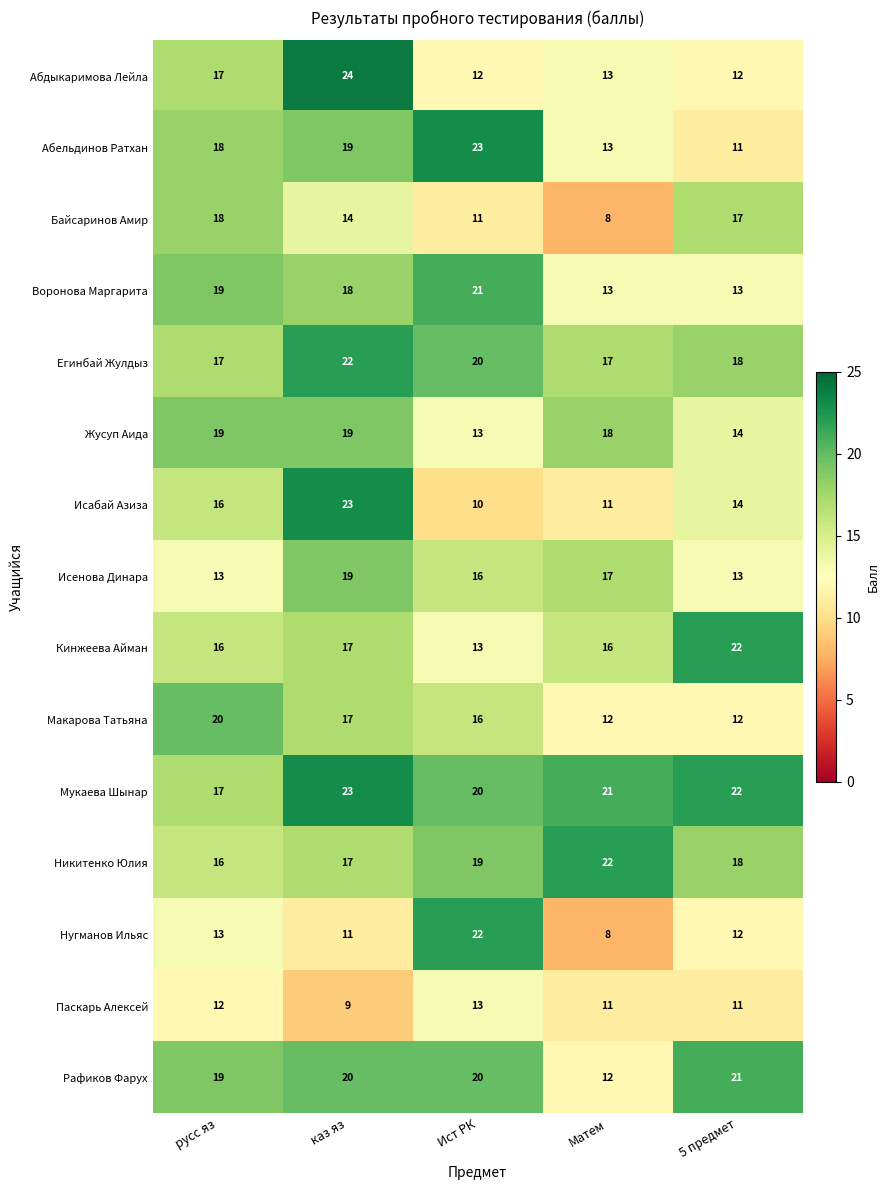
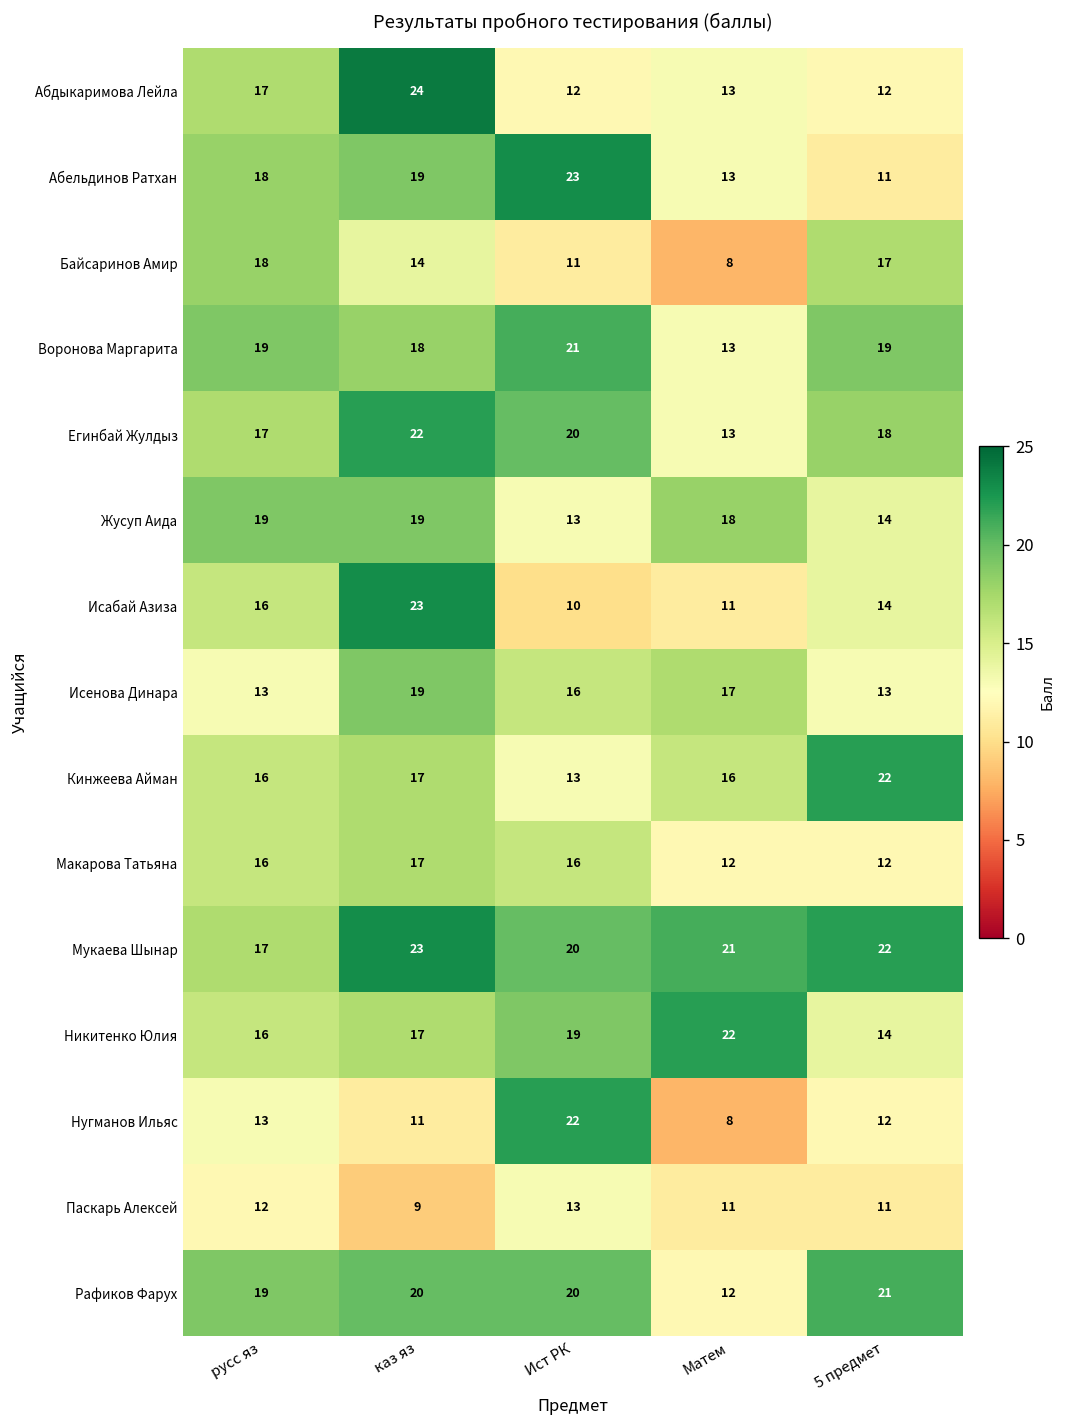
Воронова Маргарита, 5 предмет: 13 -> 19
Егинбай Жулдыз, Матем: 17 -> 13
Макарова Татьяна, русс яз: 20 -> 16
Никитенко Юлия, 5 предмет: 18 -> 14
